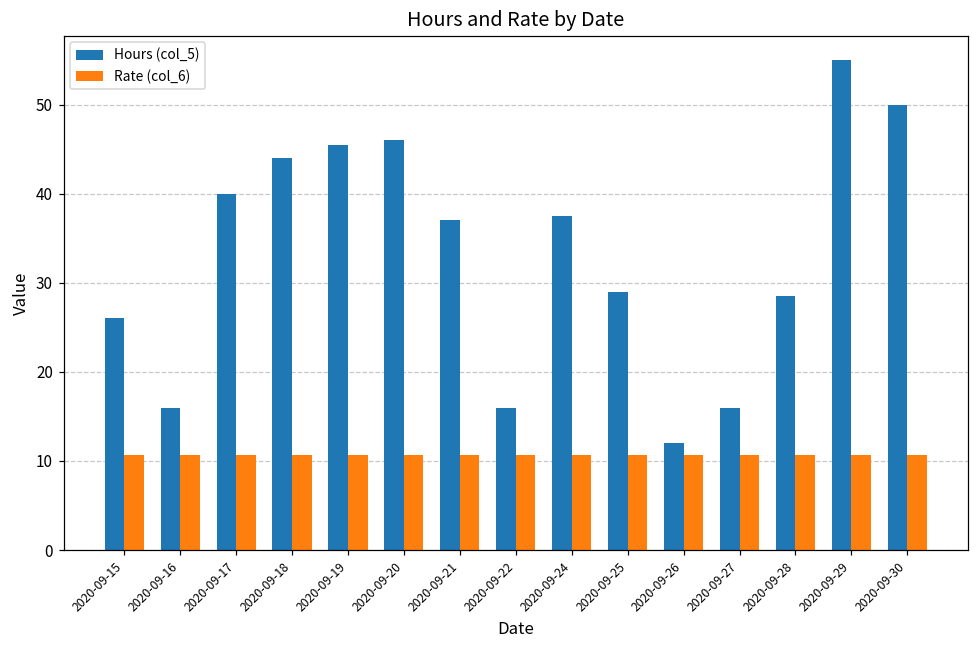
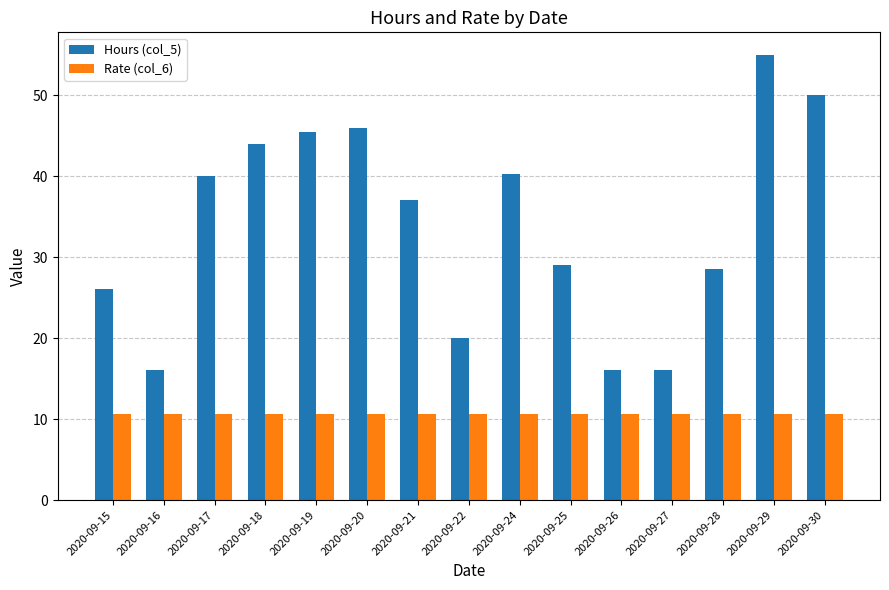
Hours (col_5), 2020-09-22: 16 -> 20
Hours (col_5), 2020-09-24: 38 -> 40
Hours (col_5), 2020-09-26: 12 -> 16
